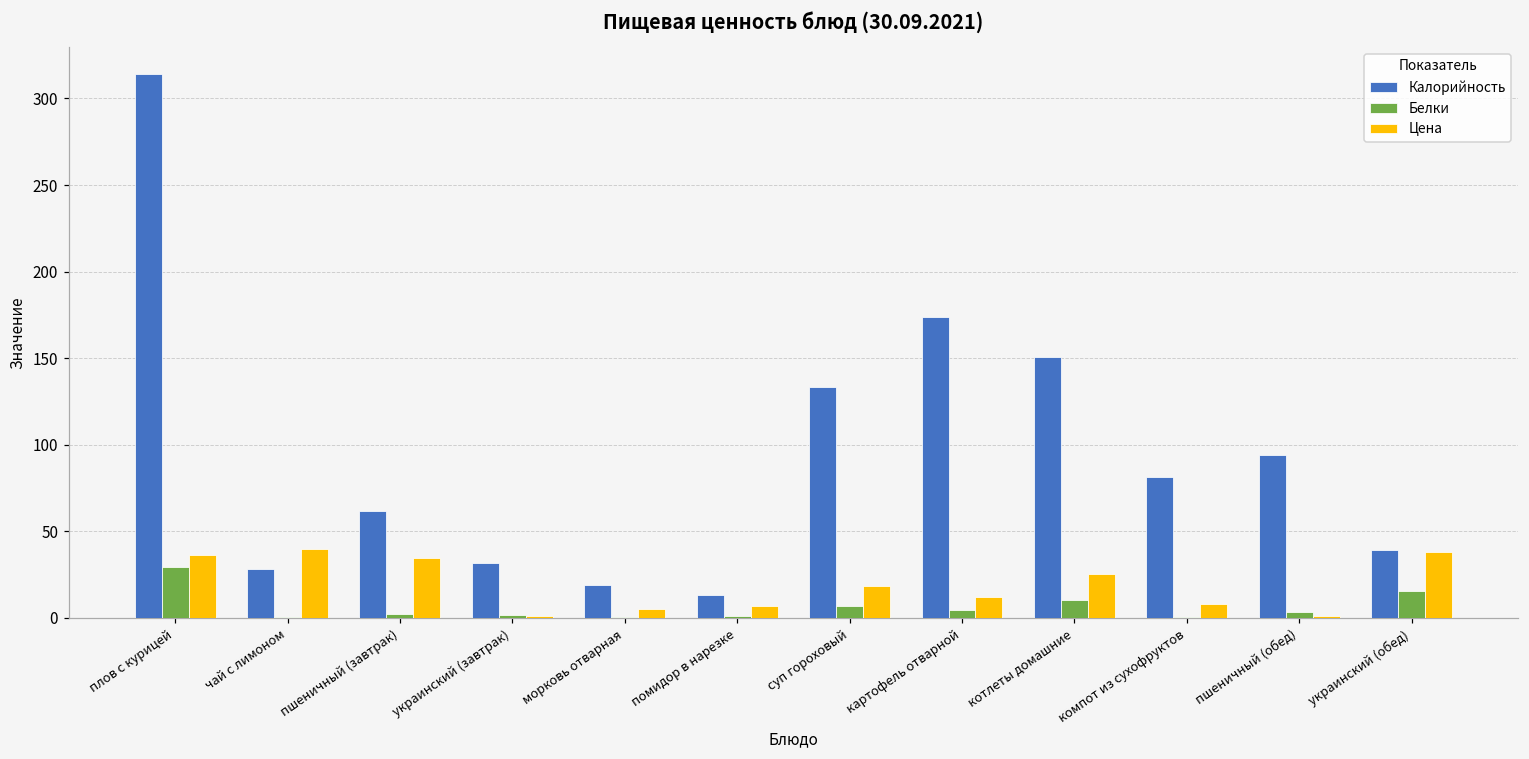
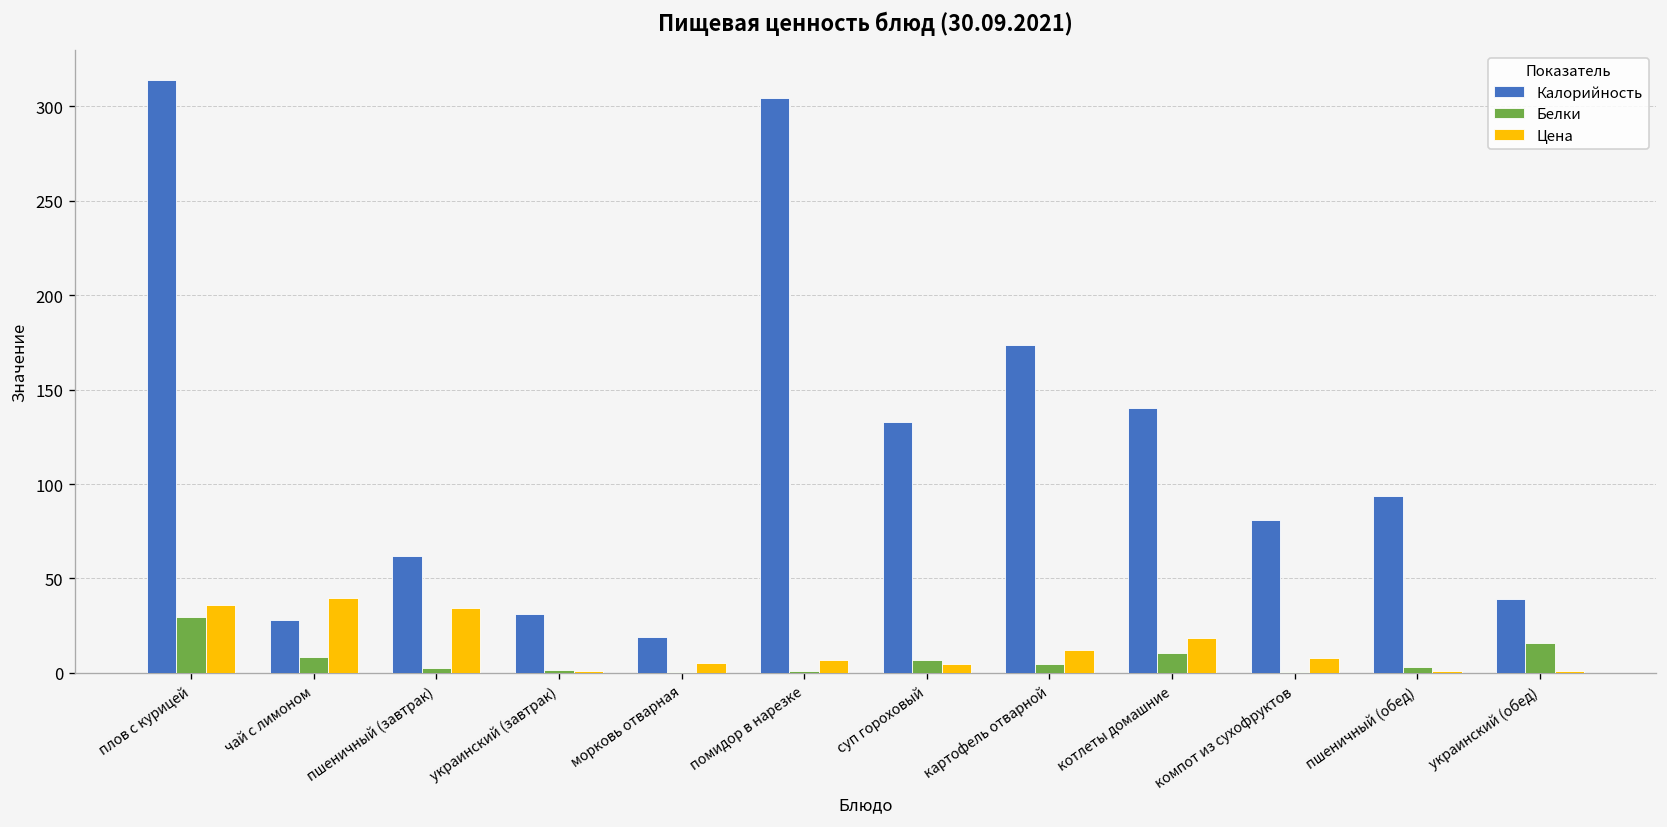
Белки, чай с лимоном: 0 -> 9
Калорийность, помидор в нарезке: 13 -> 305
Цена, суп гороховый: 18 -> 4
Калорийность, котлеты домашние: 151 -> 140
Цена, котлеты домашние: 25 -> 19
Цена, украинский (обед): 38 -> 1
